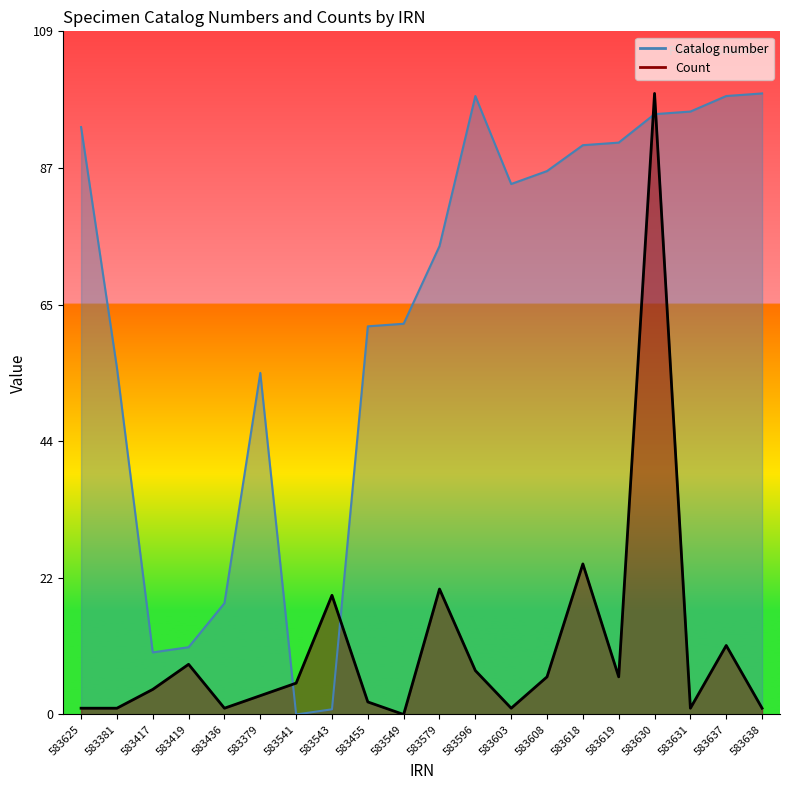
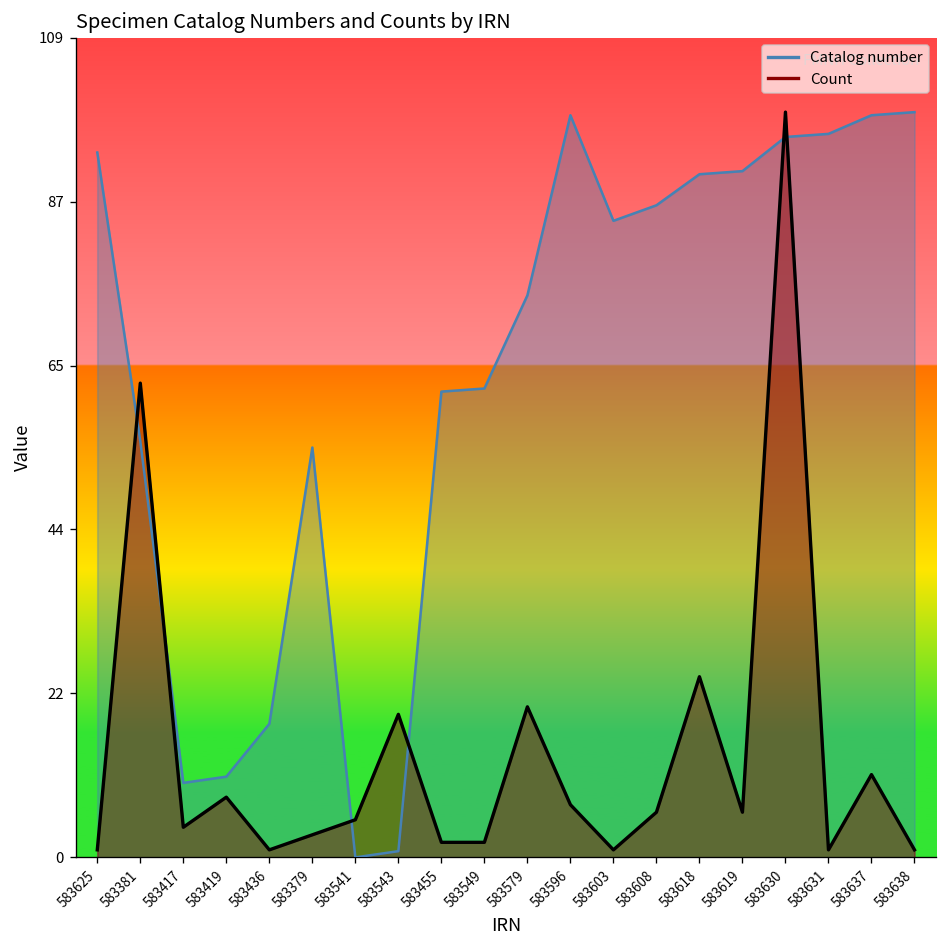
Count, 583381: 1 -> 63
Count, 583549: 0 -> 2
